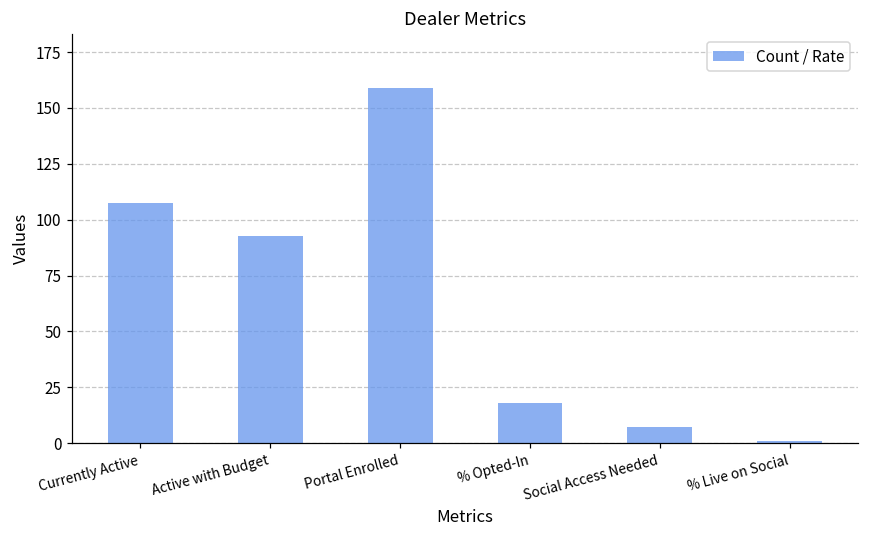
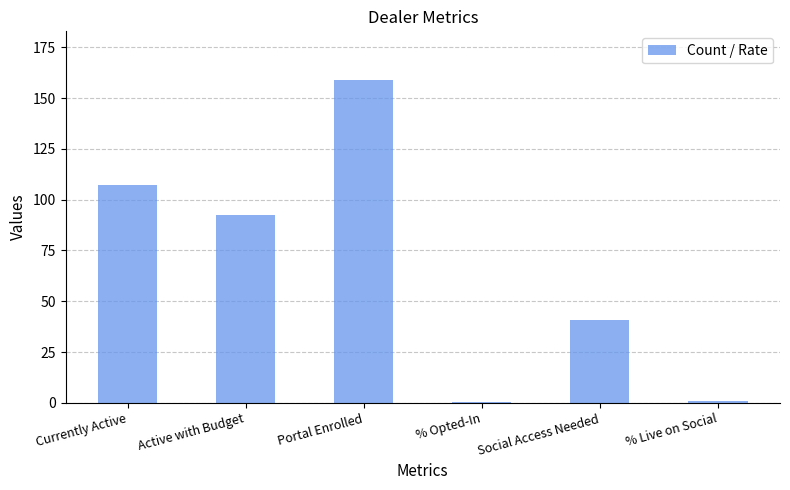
% Opted-In: 18 -> 1
Social Access Needed: 7 -> 41
